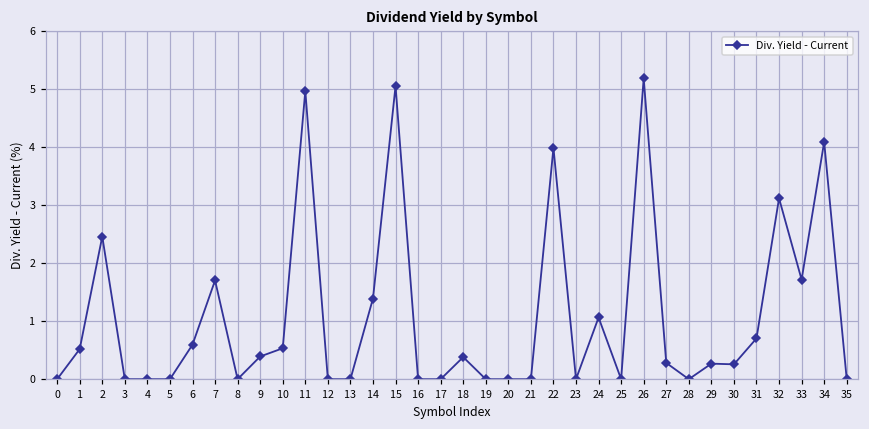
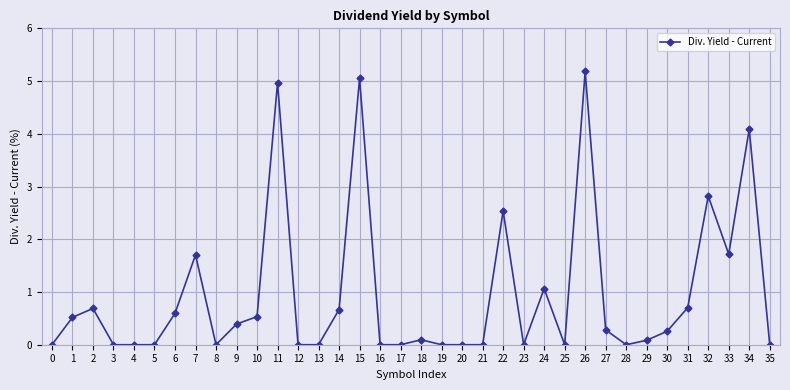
2: 2.5 -> 0.7
14: 1.4 -> 0.7
18: 0.4 -> 0.1
22: 4.0 -> 2.5
29: 0.3 -> 0.1
32: 3.1 -> 2.8
